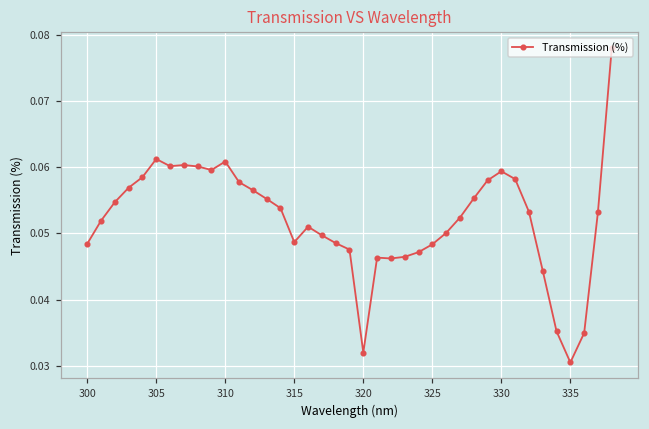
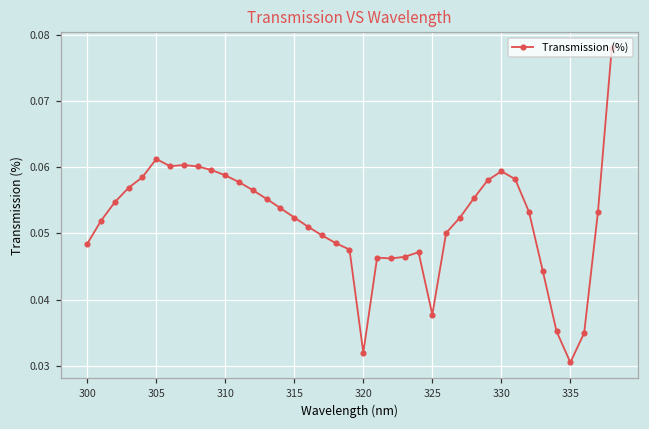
310: 0.061 -> 0.059
315: 0.049 -> 0.052
325: 0.048 -> 0.038
